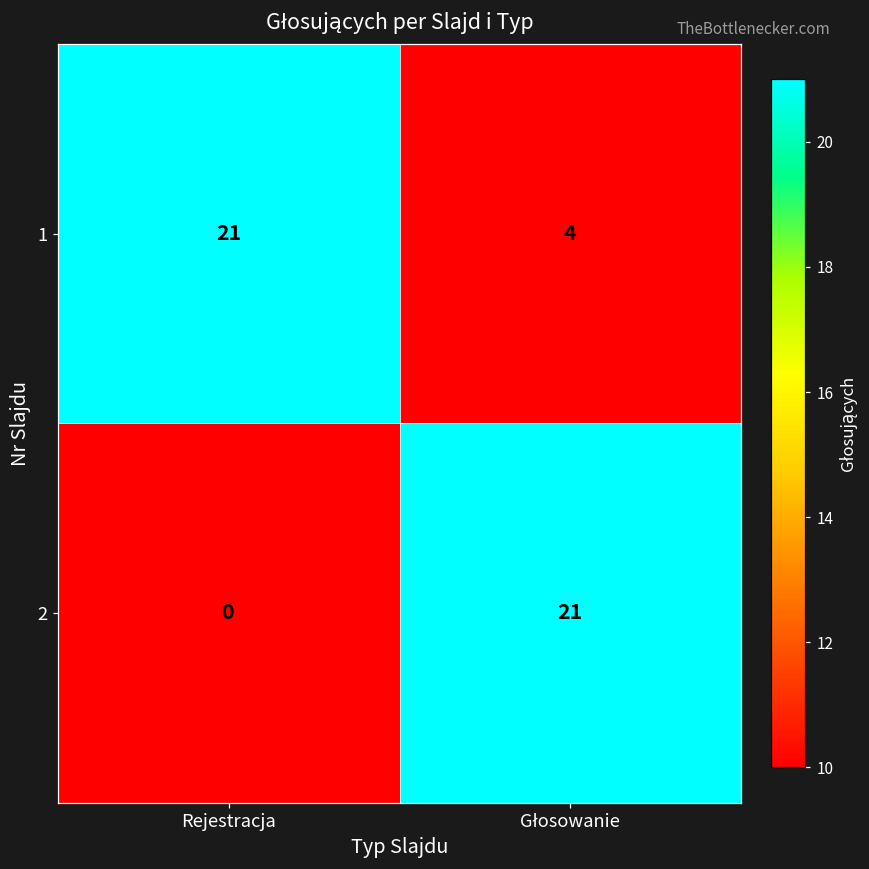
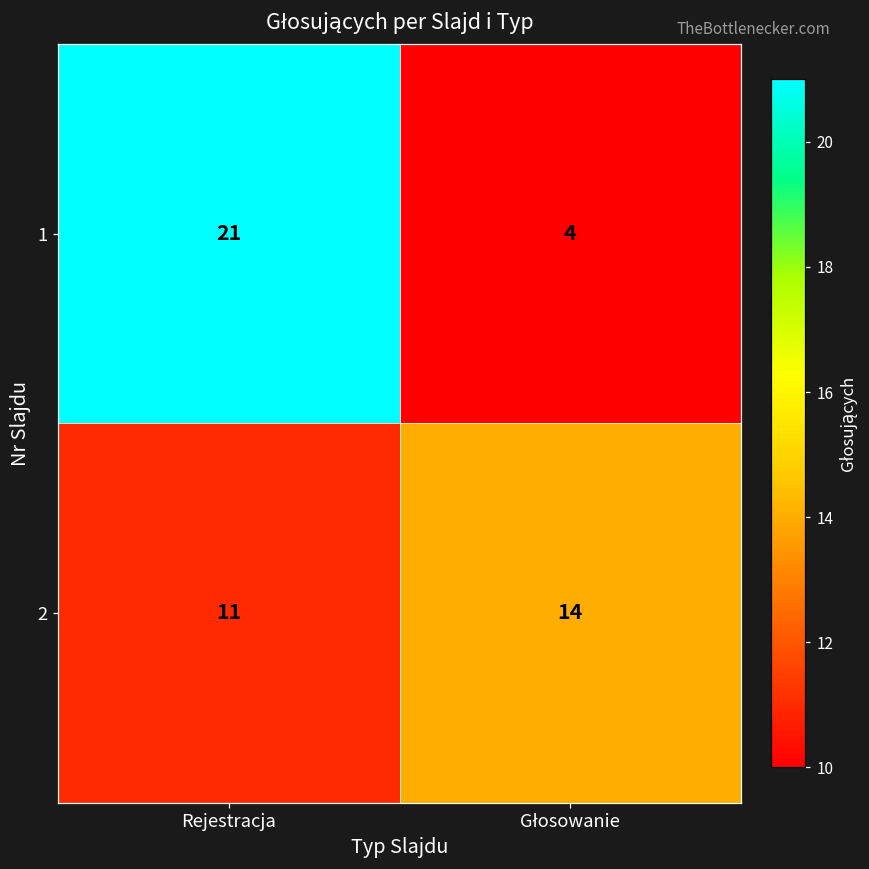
2, Rejestracja: 0 -> 11
2, Głosowanie: 21 -> 14
